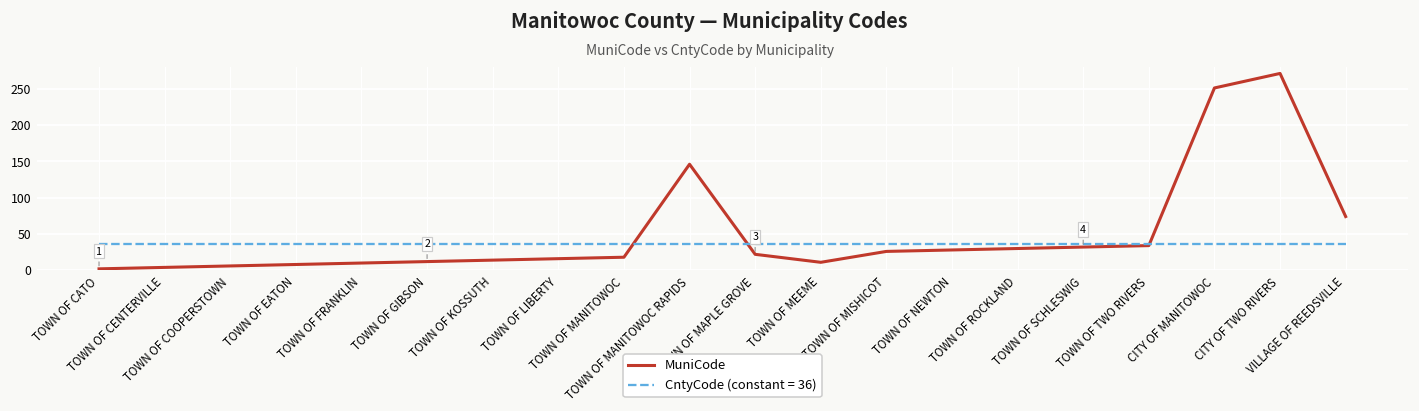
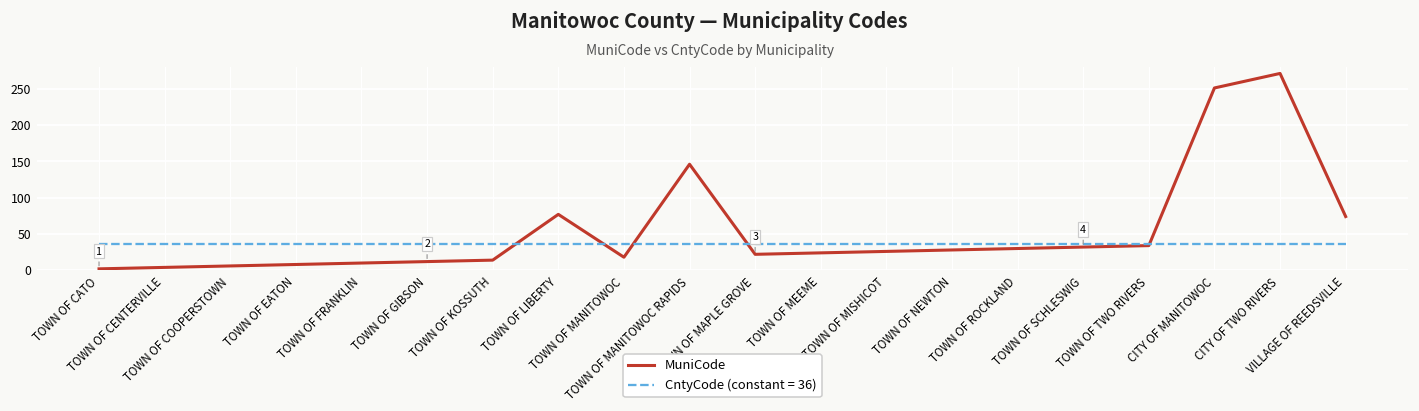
MuniCode, TOWN OF LIBERTY: 20 -> 80
MuniCode, TOWN OF MEEME: 10 -> 20
